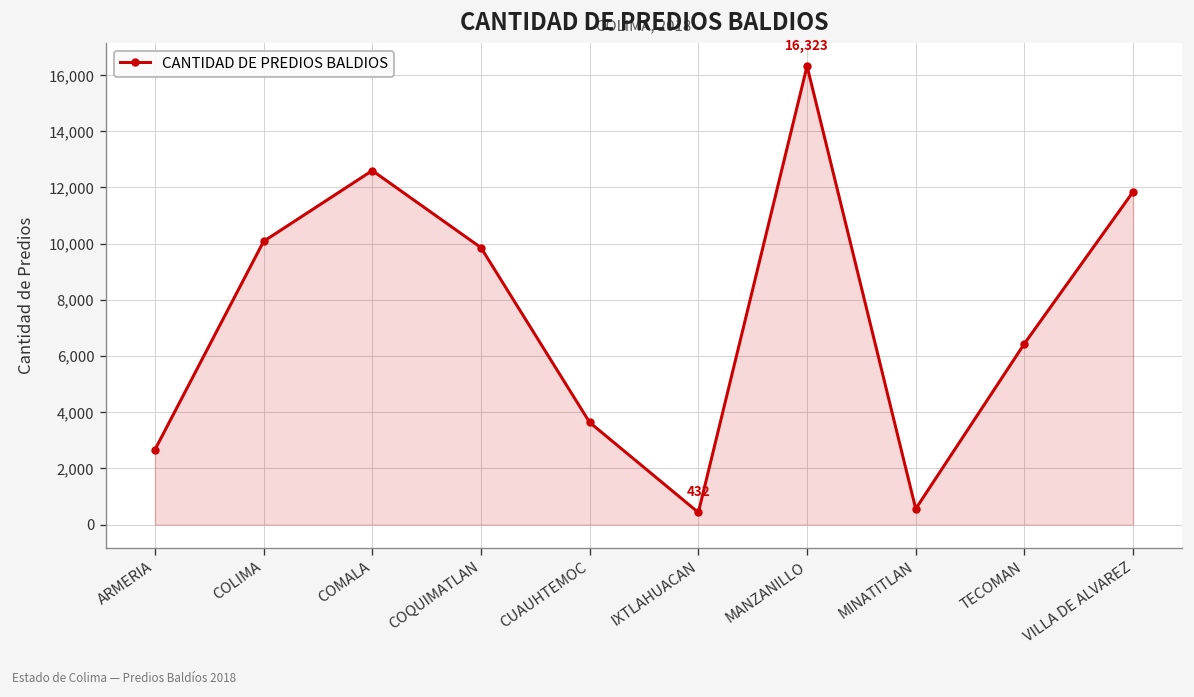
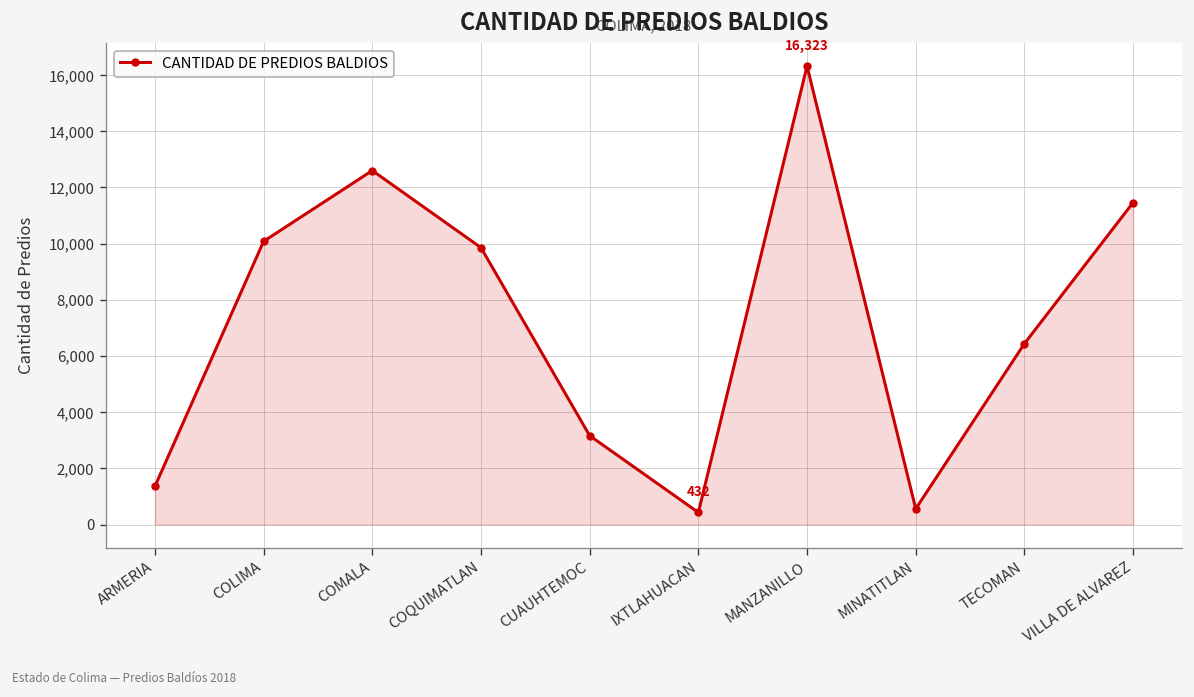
ARMERIA: 2,700 -> 1,400
CUAUHTEMOC: 3,600 -> 3,200
VILLA DE ALVAREZ: 11,800 -> 11,500
